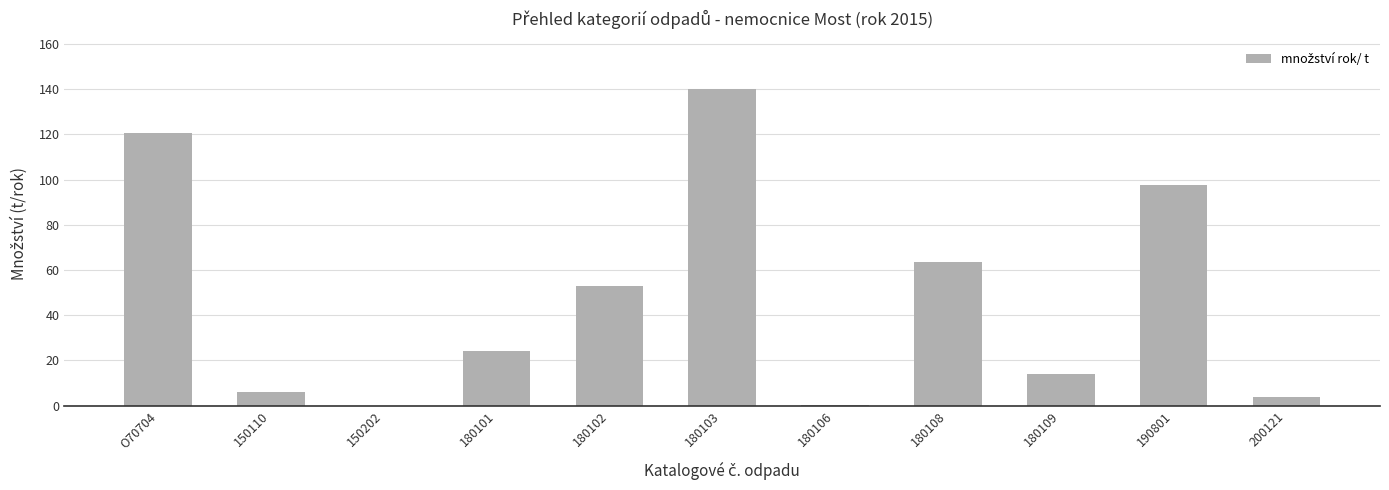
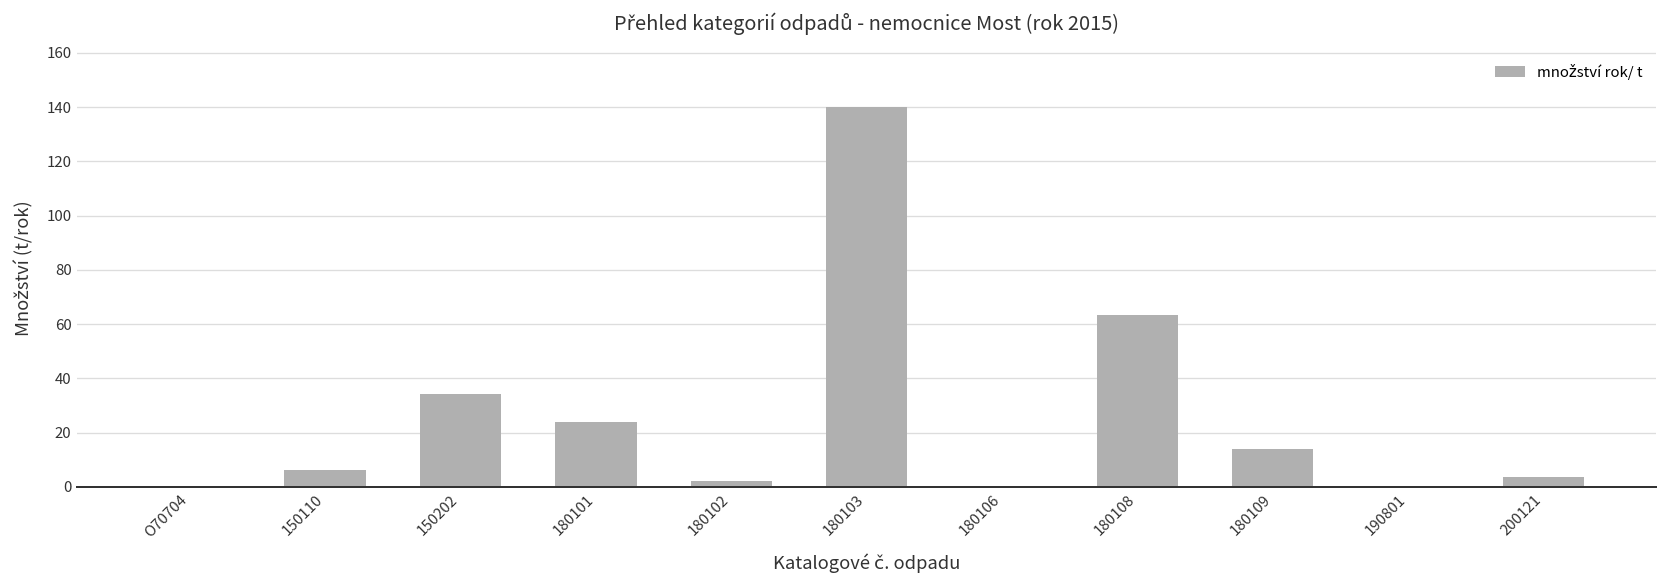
O70704: 121 -> 0
150202: 0 -> 34
180102: 53 -> 2
190801: 98 -> 0
